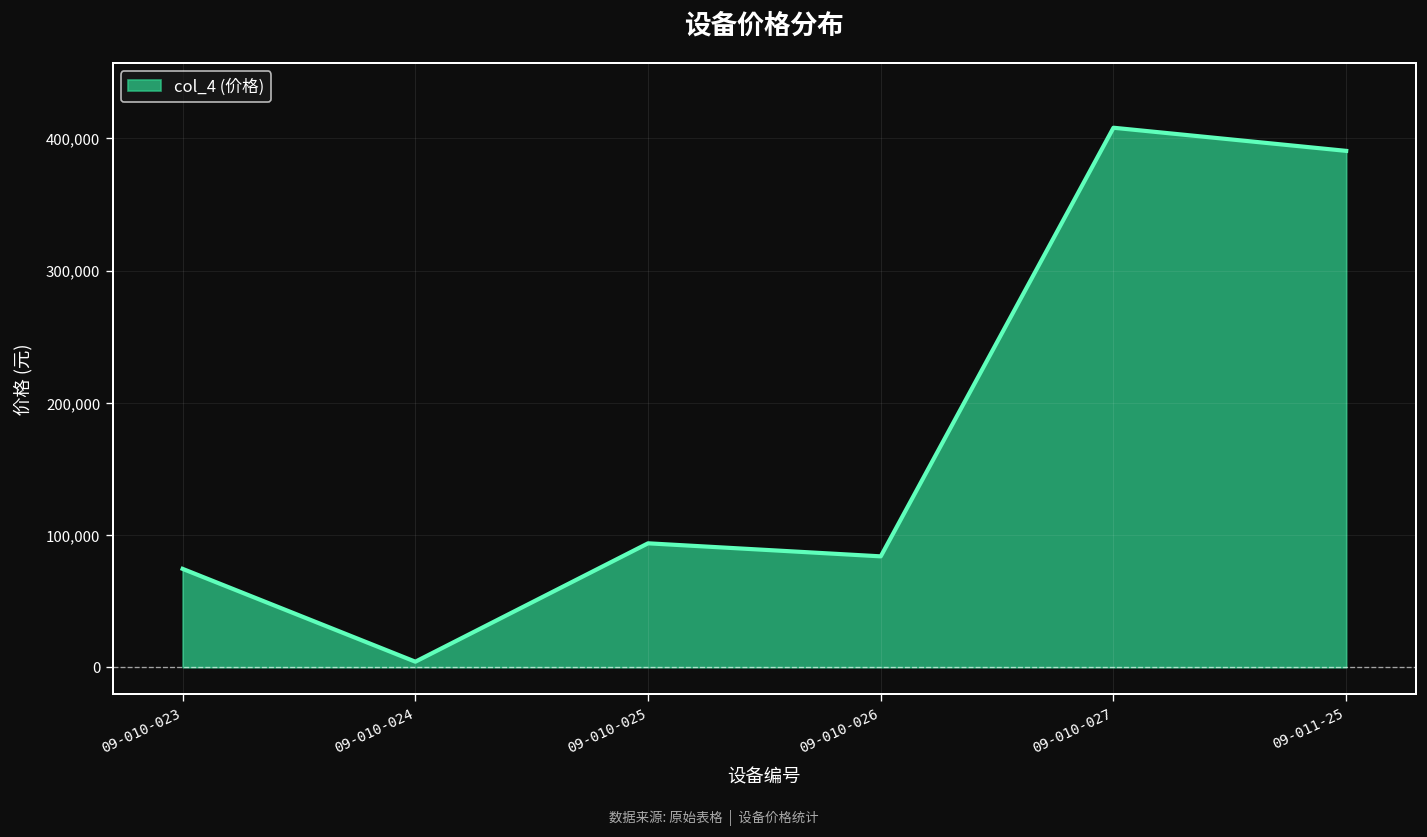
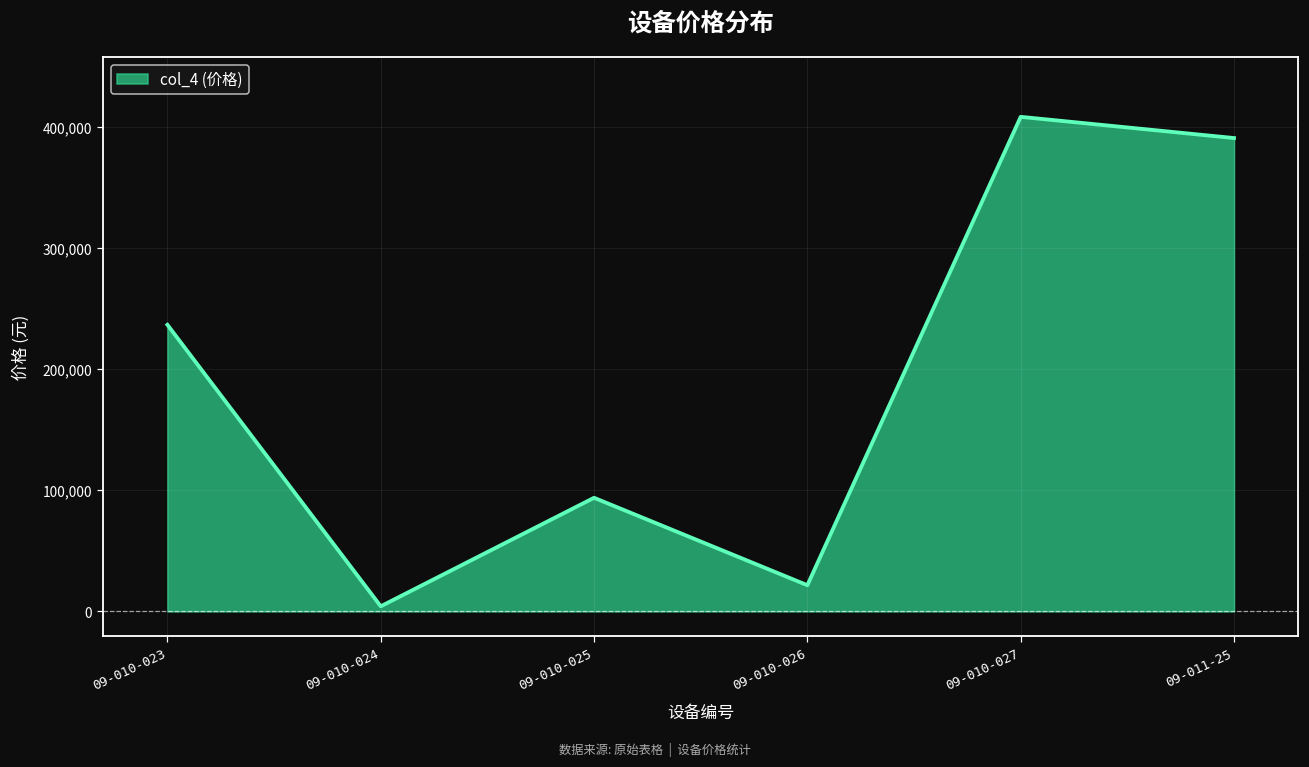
09-010-023: 74,000 -> 236,000
09-010-026: 84,000 -> 22,000
